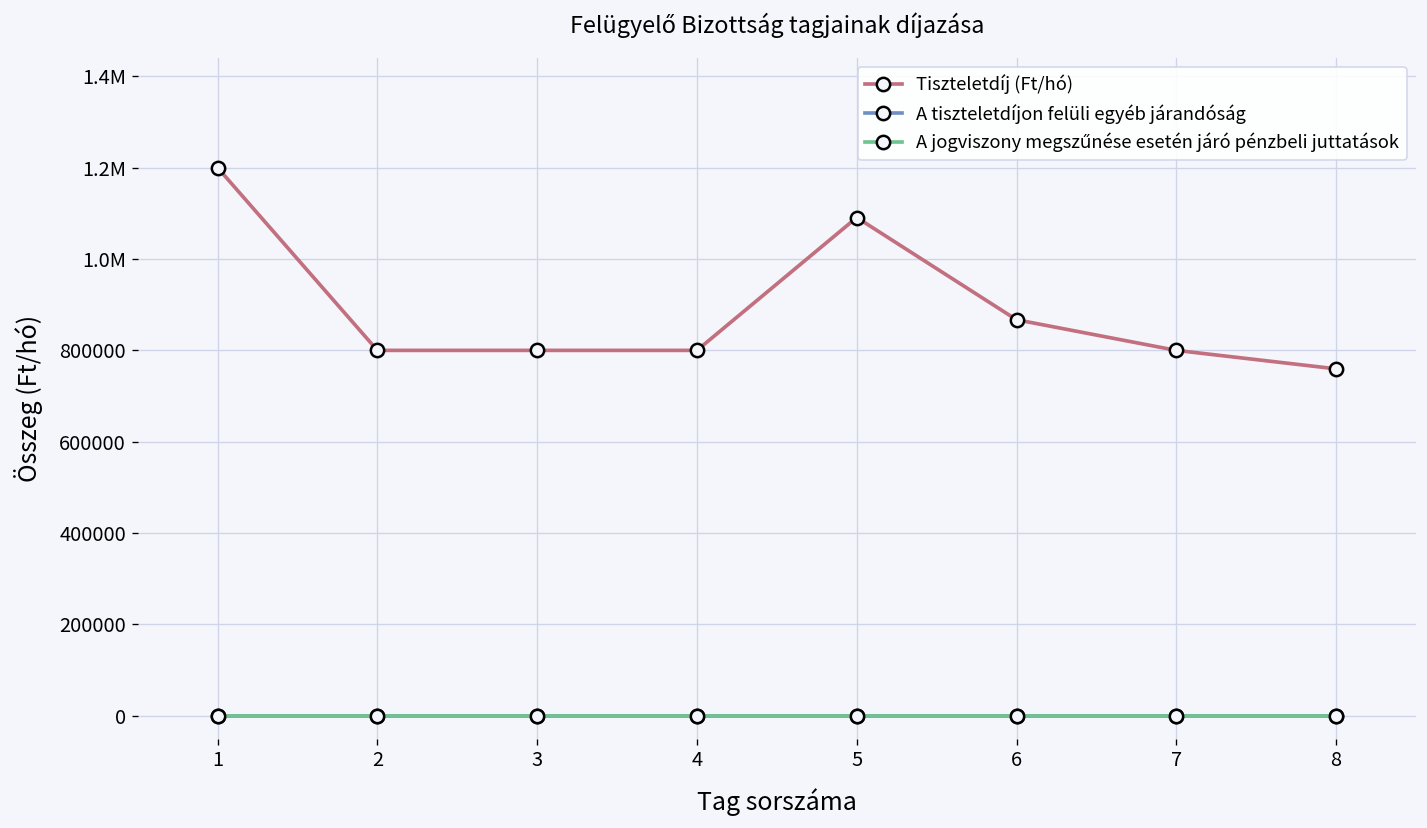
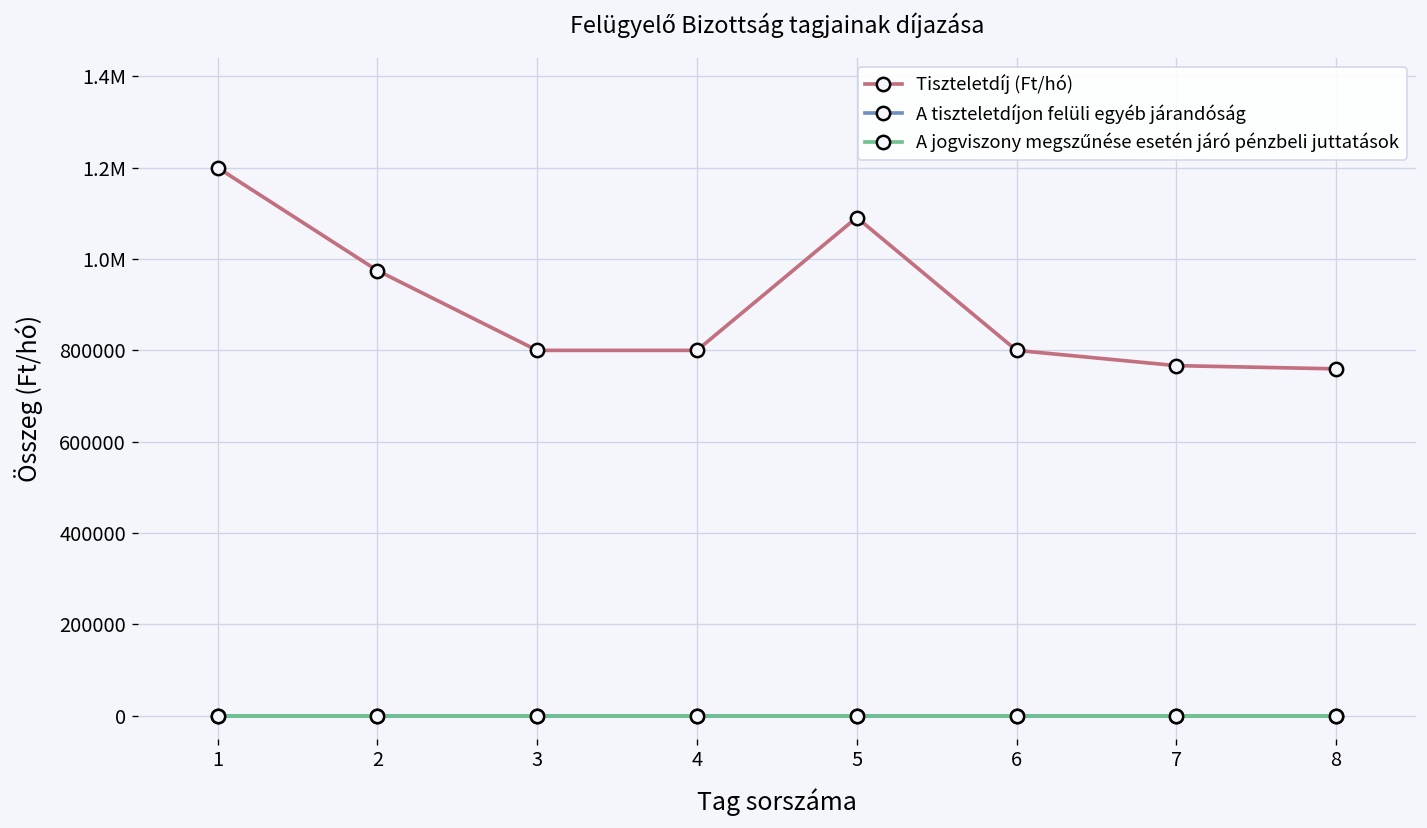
Tiszteletdíj (Ft/hó), 2: 800000 -> 970000
Tiszteletdíj (Ft/hó), 6: 870000 -> 800000
Tiszteletdíj (Ft/hó), 7: 800000 -> 770000
